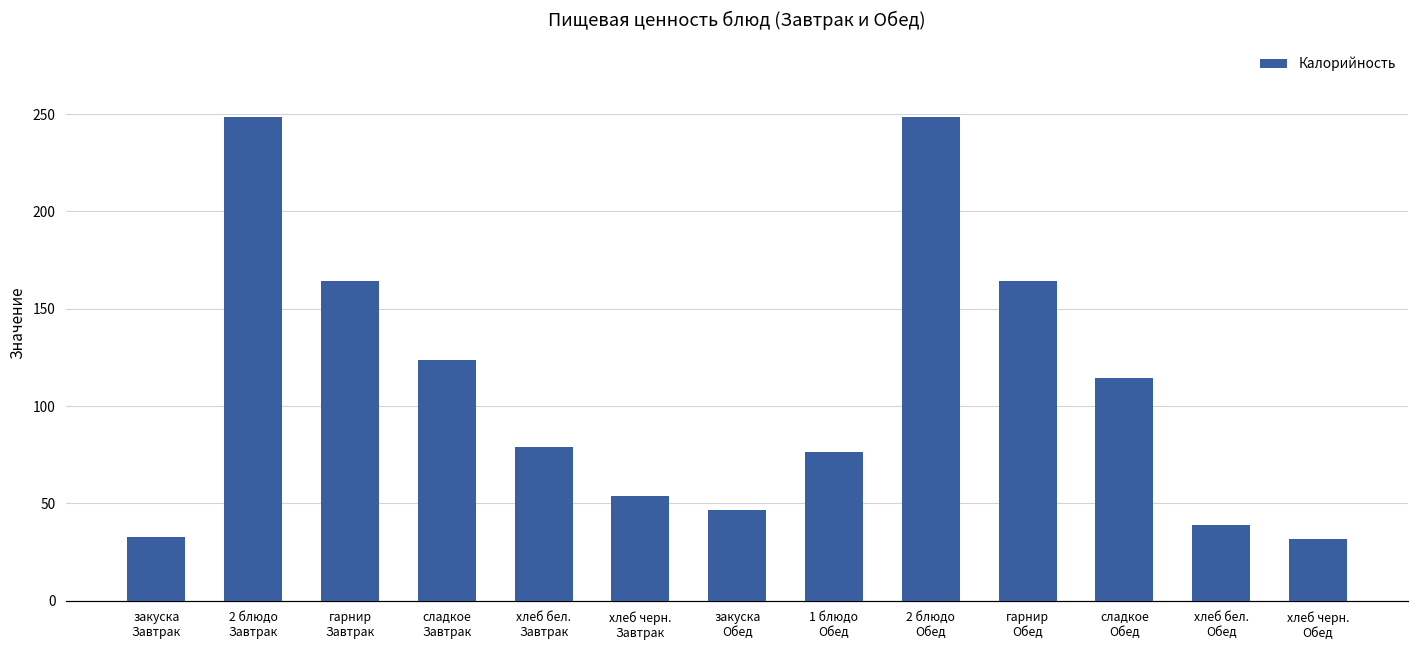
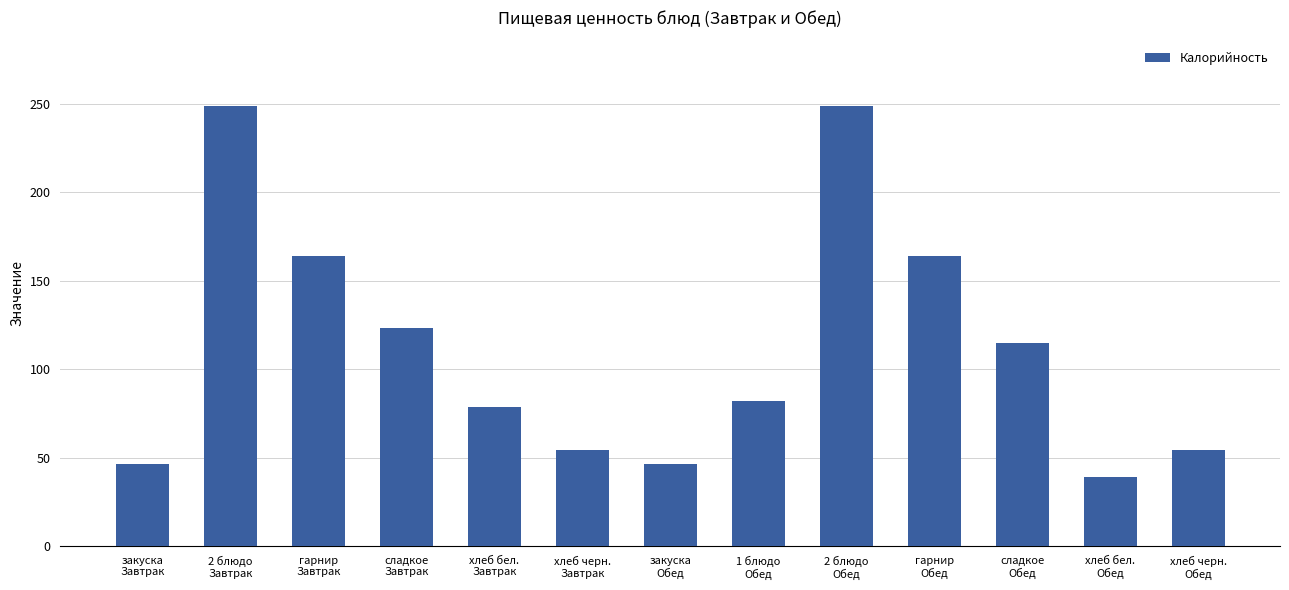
закуска Завтрак: 33 -> 46
1 блюдо Обед: 76 -> 82
хлеб черн. Обед: 32 -> 54
